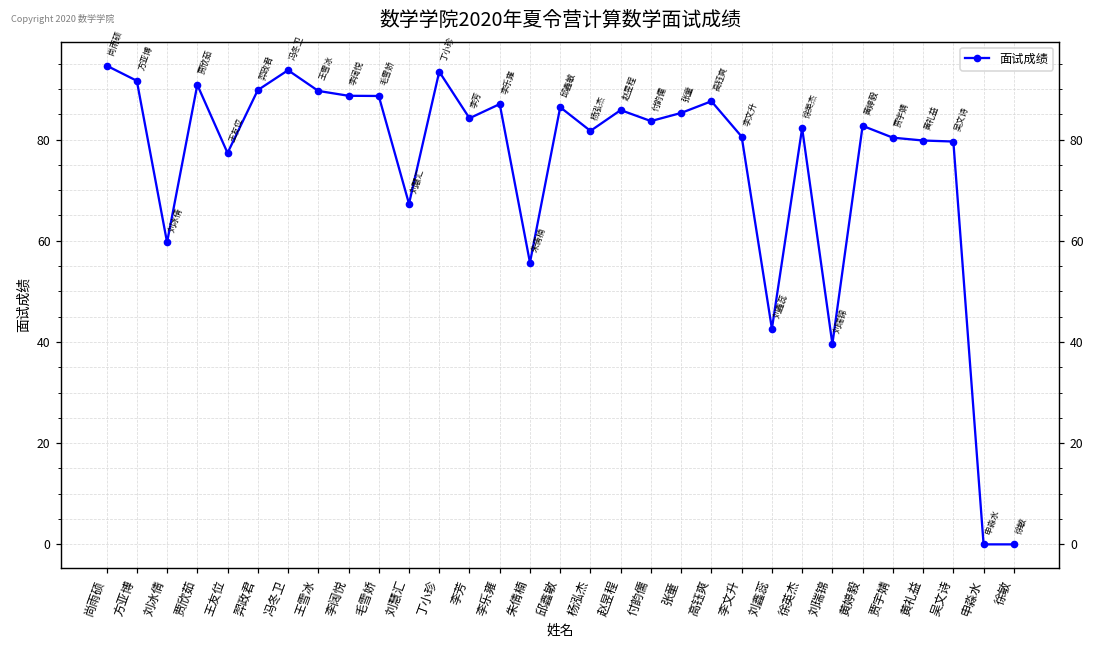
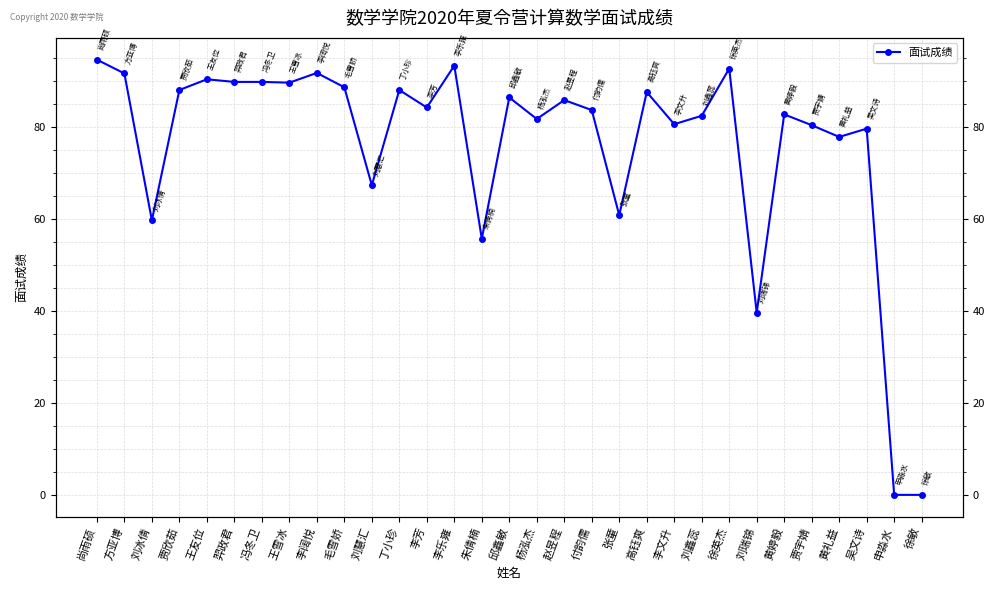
贾欣茹: 91 -> 88
王友位: 77 -> 90
冯冬卫: 94 -> 90
李阔悦: 89 -> 92
丁小珍: 93 -> 88
李乐雍: 87 -> 93
张童: 85 -> 61
刘鑫蕊: 43 -> 82
徐英杰: 82 -> 93
黄礼益: 80 -> 78
